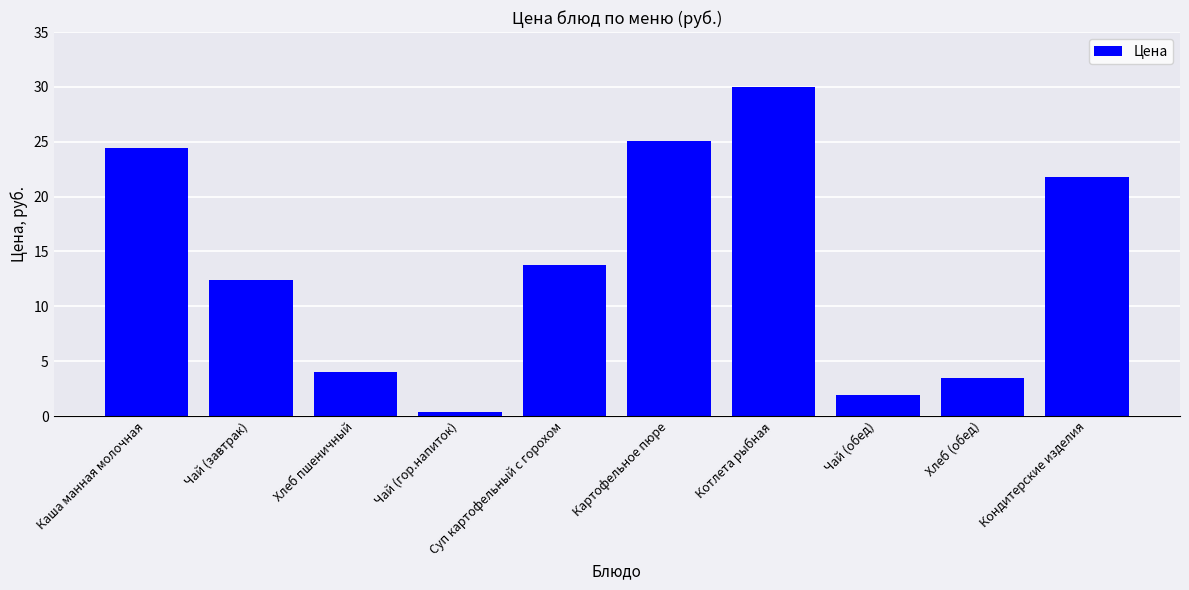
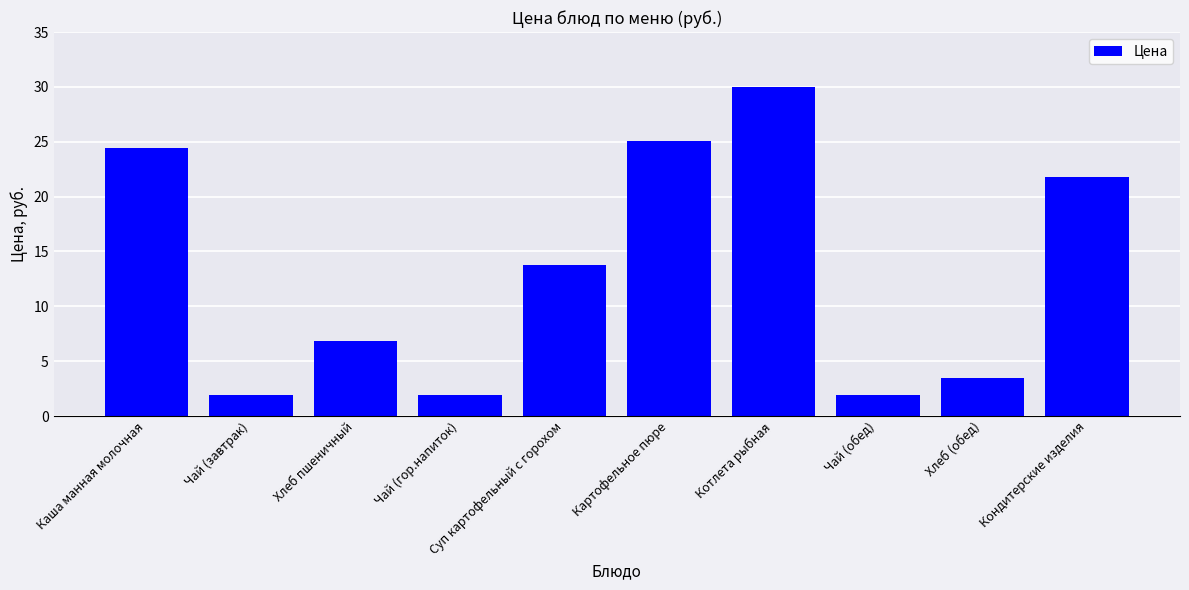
Чай (завтрак): 12.4 -> 1.9
Хлеб пшеничный: 4.1 -> 6.8
Чай (гор.напиток): 0.4 -> 1.9
